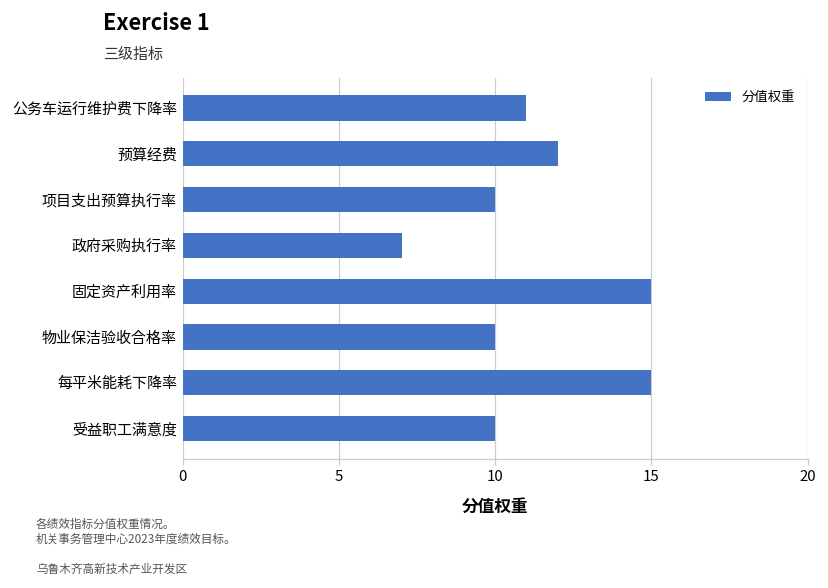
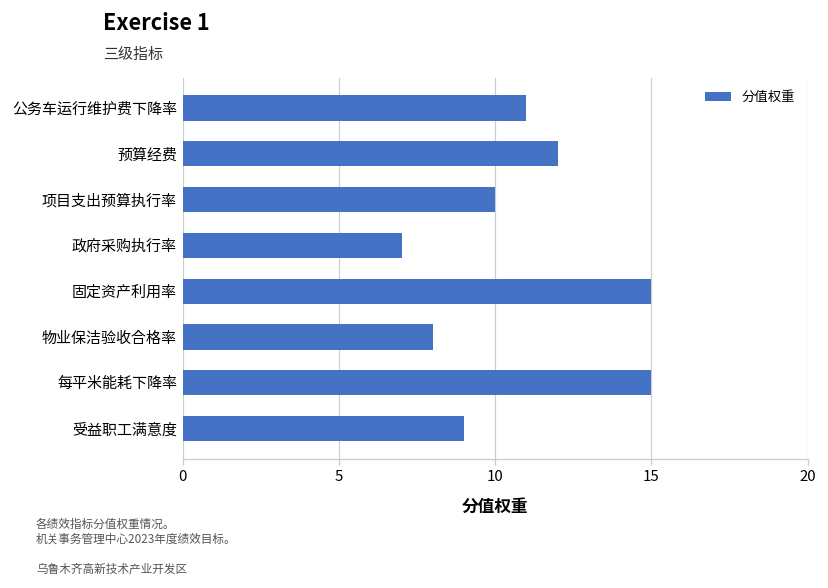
物业保洁验收合格率: 10 -> 8
受益职工满意度: 10 -> 9
